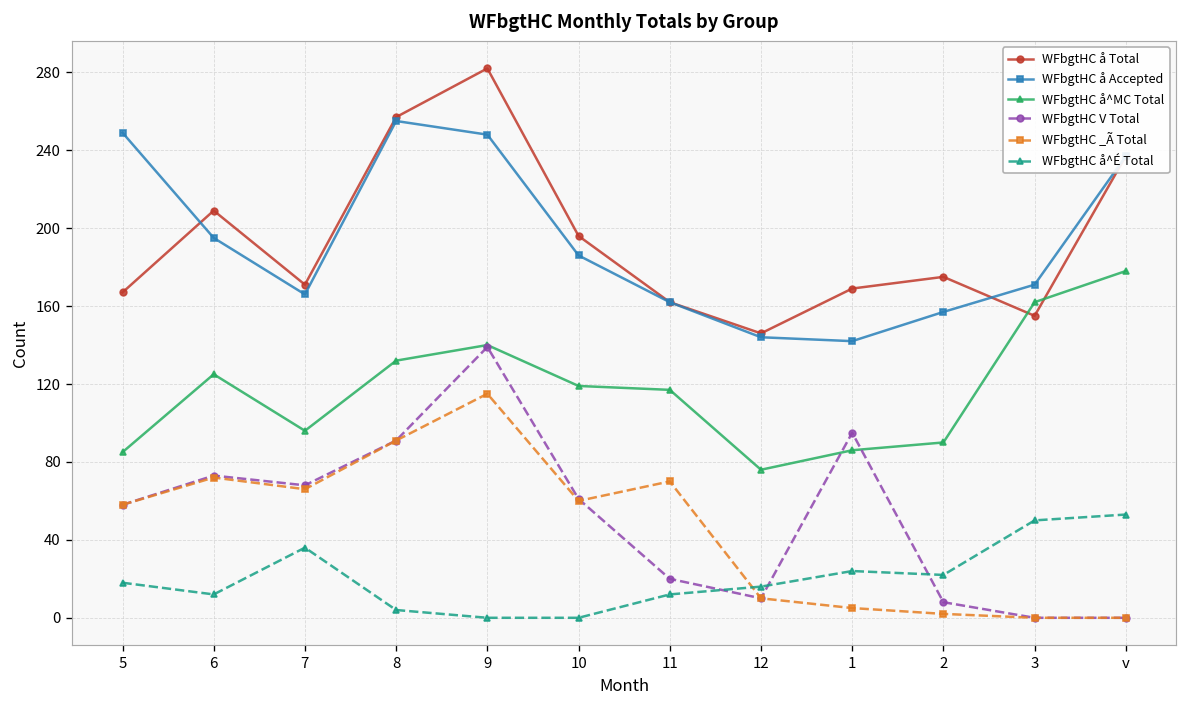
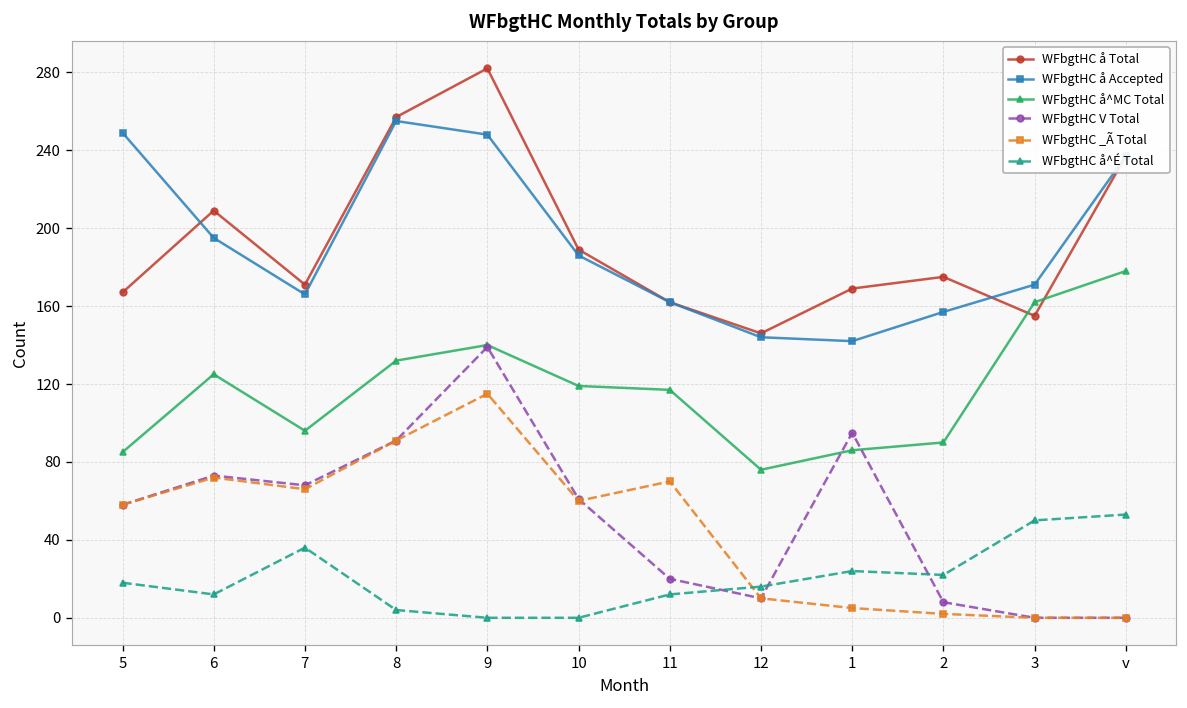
WFbgtHC å Total, 10: 196 -> 189
